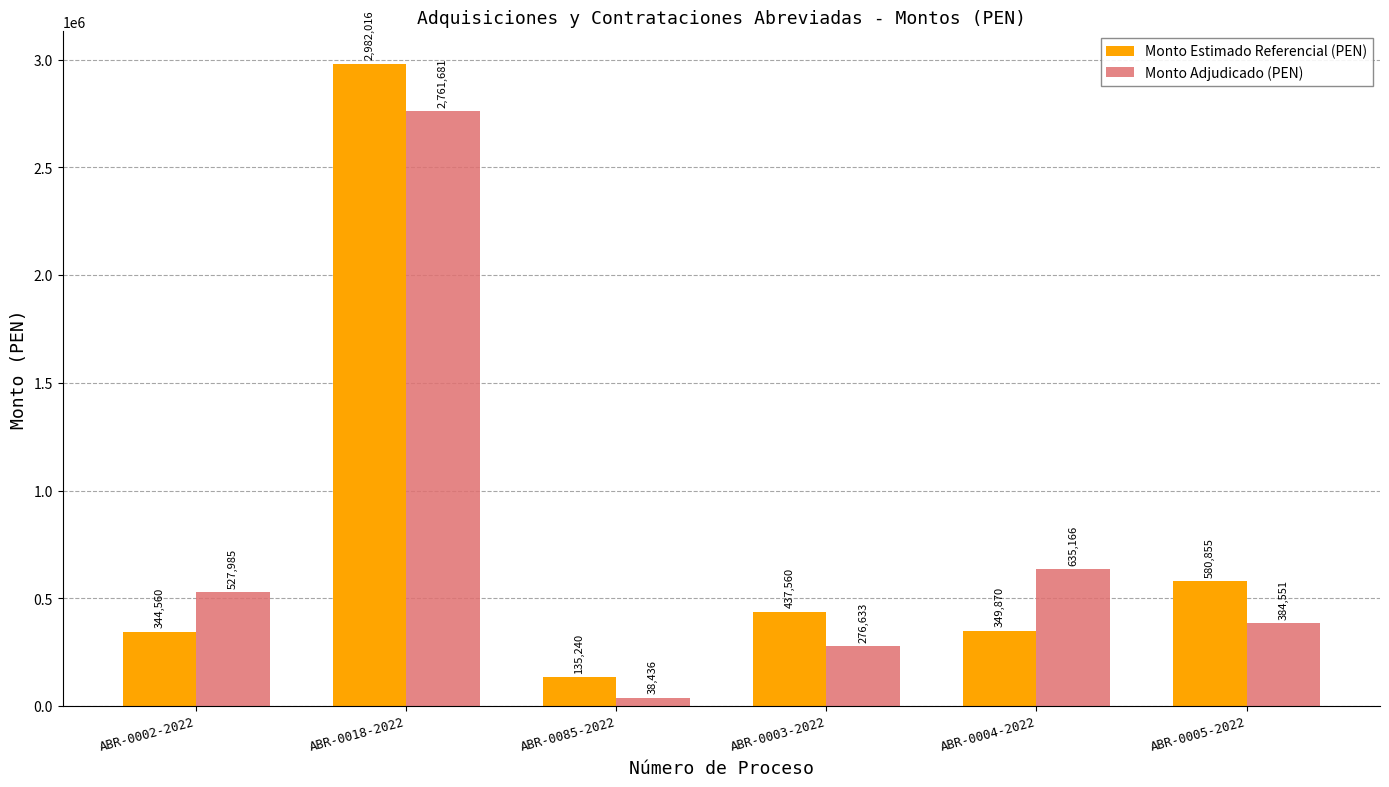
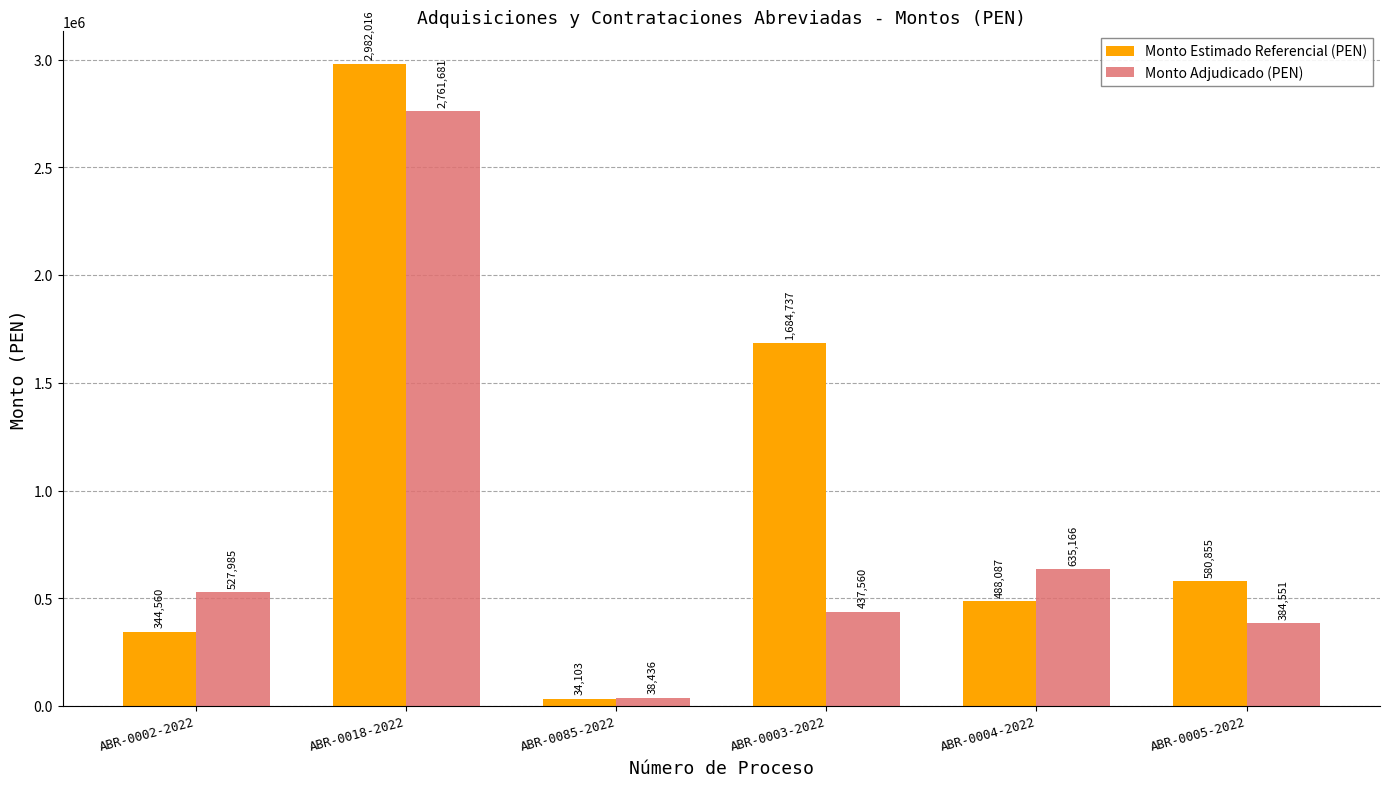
Monto Estimado Referencial (PEN), ABR-0085-2022: 135,240 -> 34,103
Monto Estimado Referencial (PEN), ABR-0003-2022: 437,560 -> 1,684,737
Monto Adjudicado (PEN), ABR-0003-2022: 276,633 -> 437,560
Monto Estimado Referencial (PEN), ABR-0004-2022: 349,870 -> 488,087
